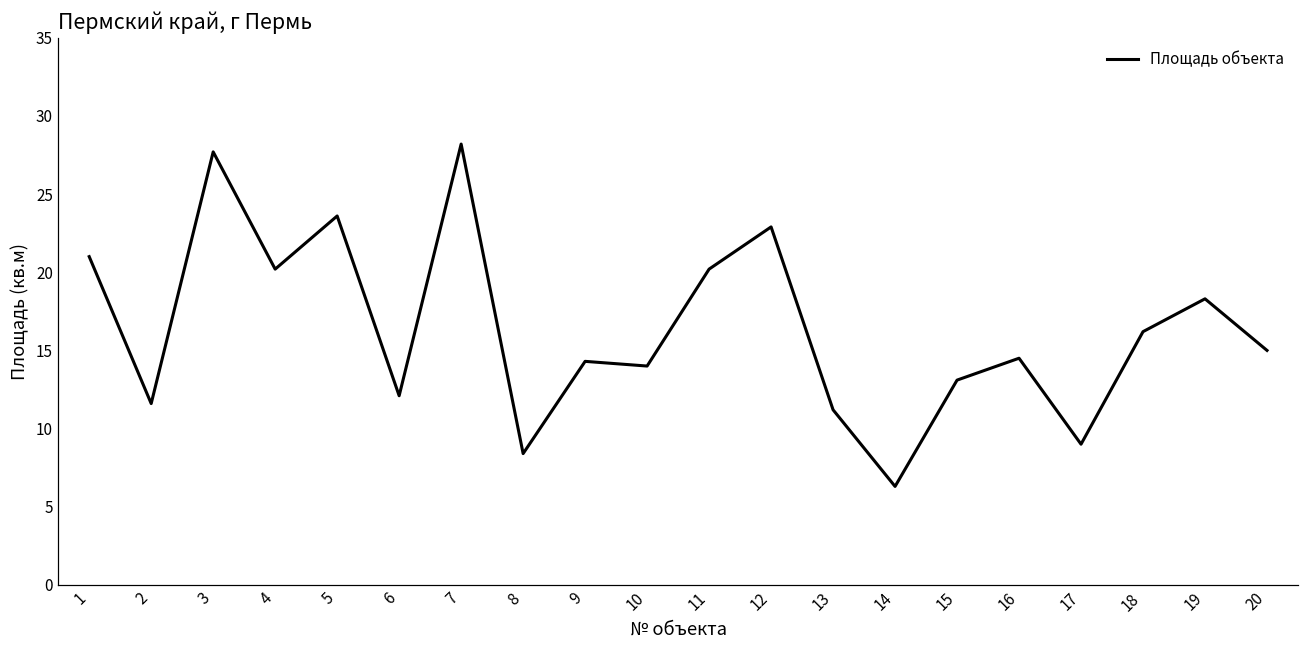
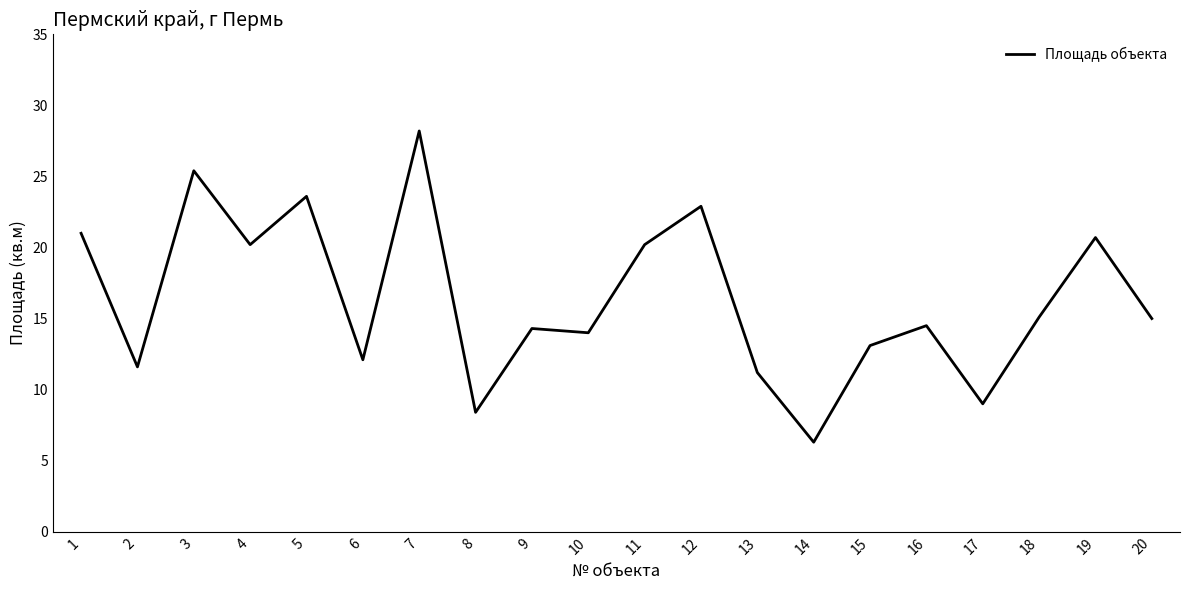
3: 27.7 -> 25.4
18: 16.2 -> 15.1
19: 18.3 -> 20.7
